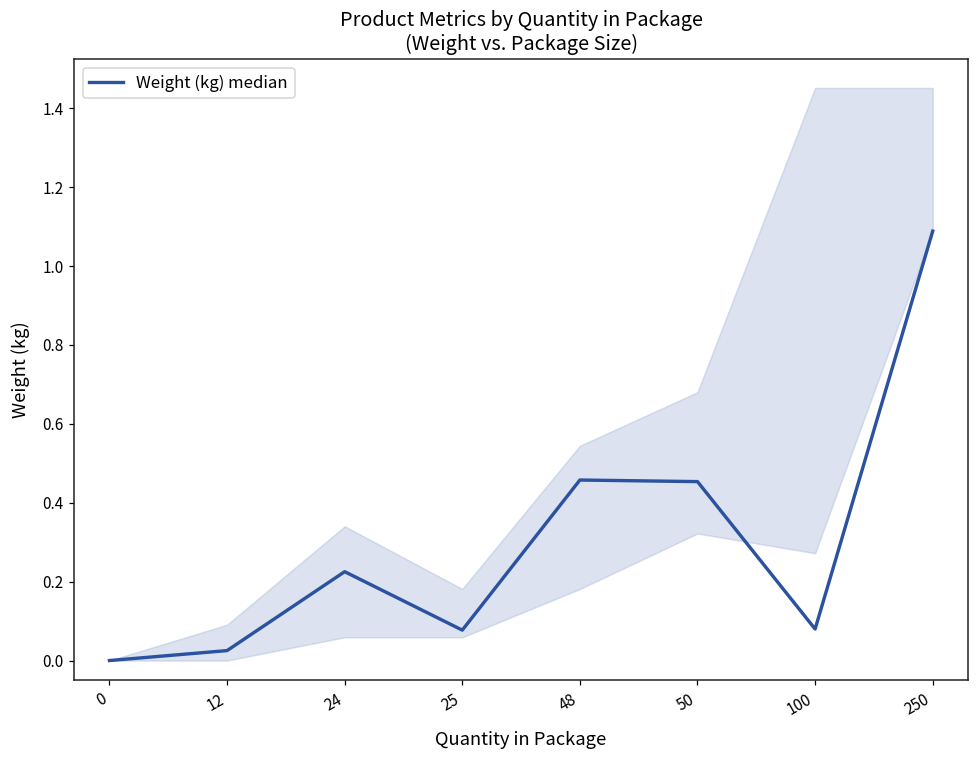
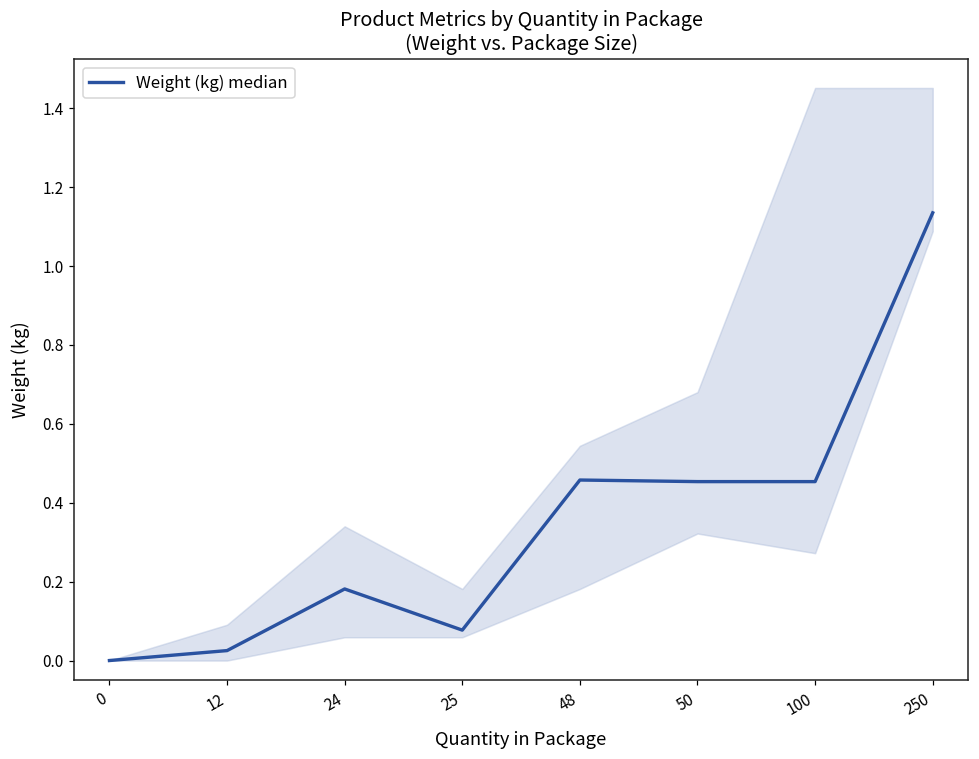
Weight (kg) median, 24: 0.23 -> 0.18
Weight (kg) median, 100: 0.08 -> 0.45
Weight (kg) median, 250: 1.09 -> 1.14
